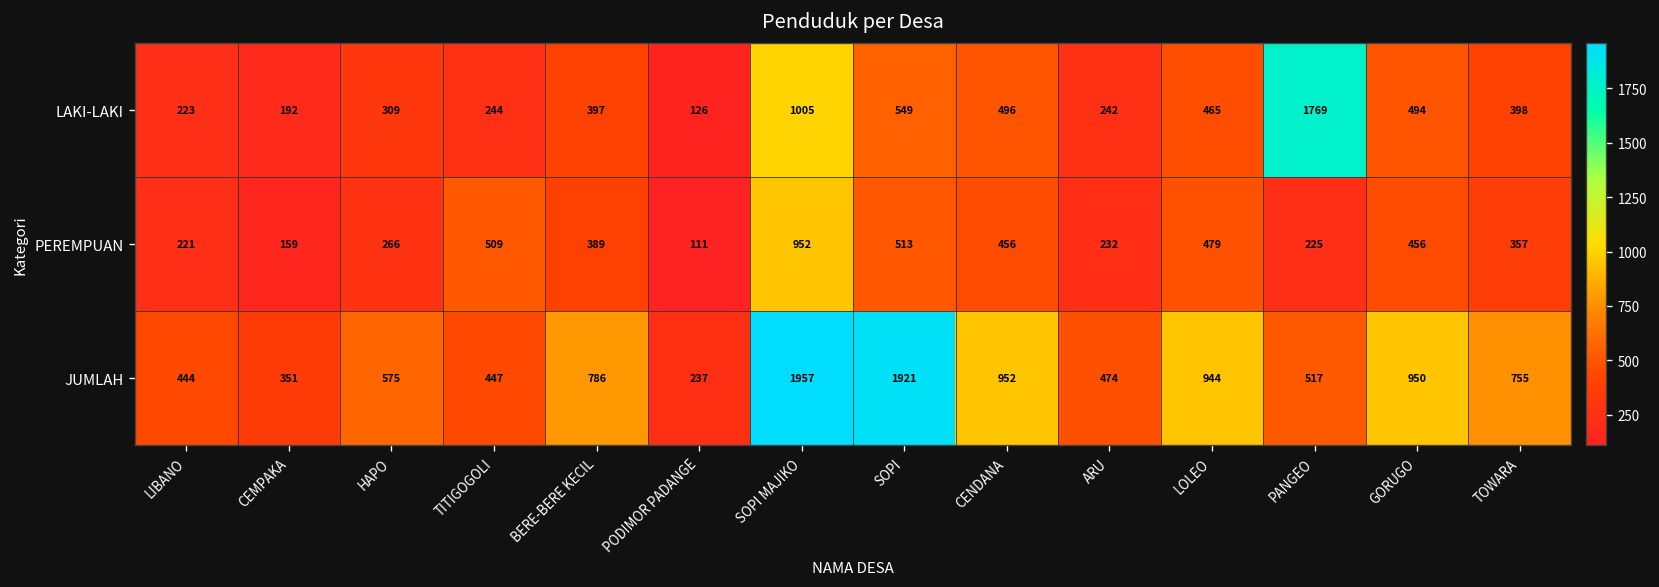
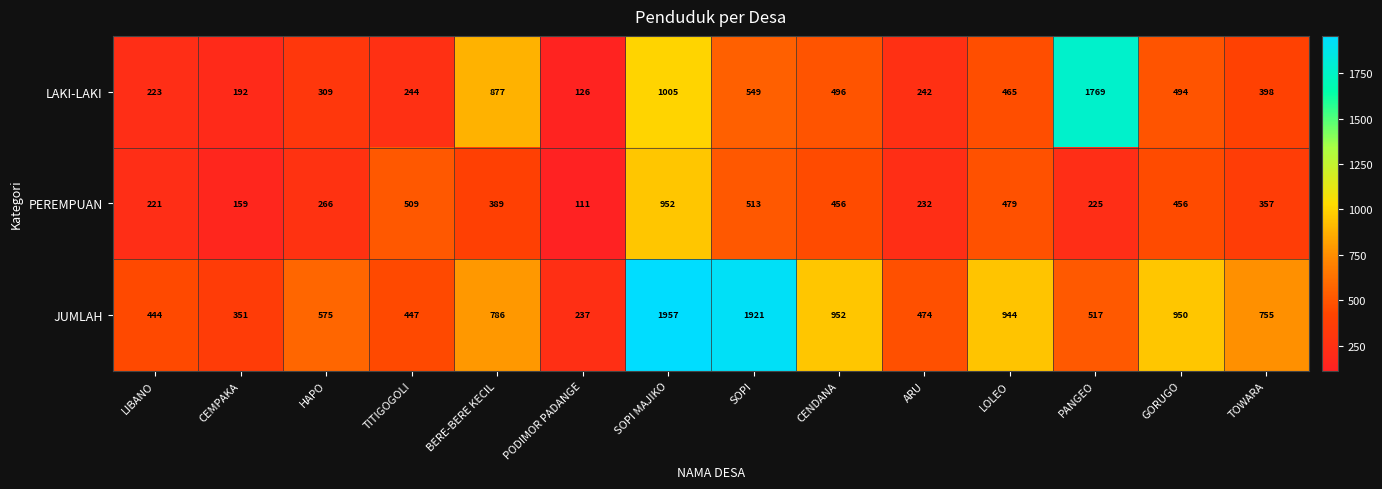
LAKI-LAKI, BERE-BERE KECIL: 397 -> 877
